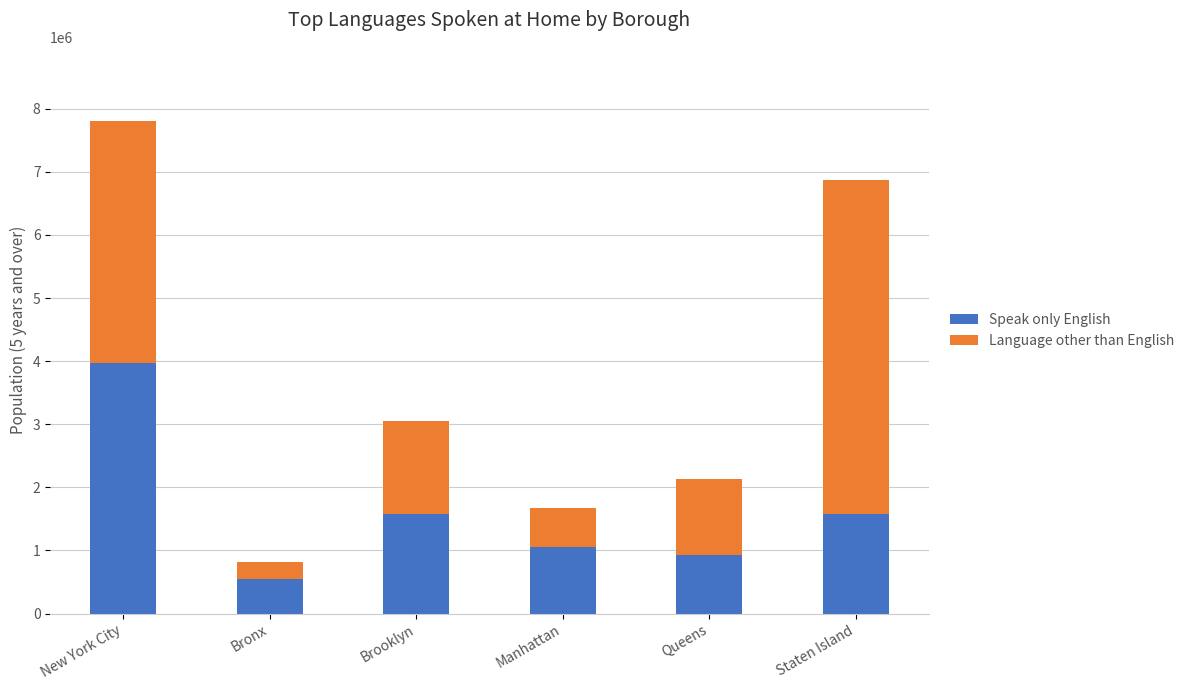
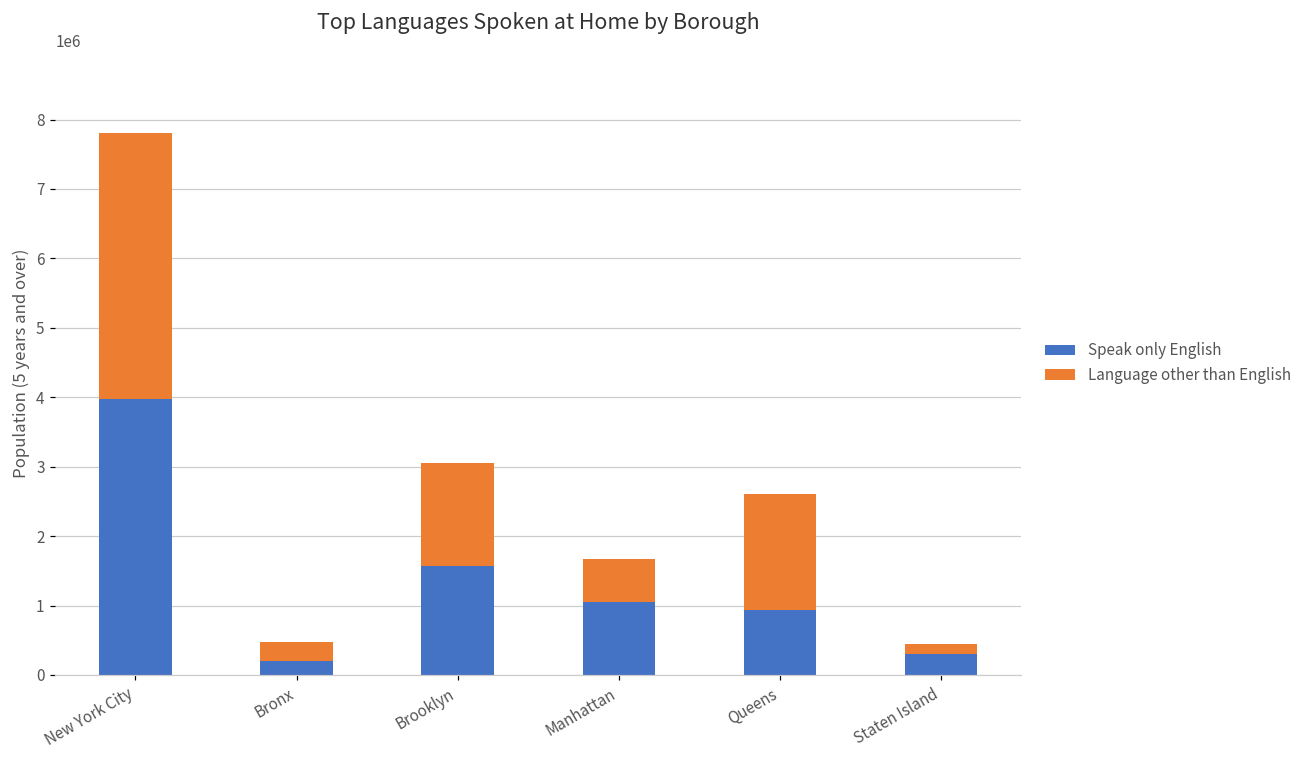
Speak only English, Bronx: 600000 -> 200000
Language other than English, Queens: 1200000 -> 1700000
Speak only English, Staten Island: 1600000 -> 300000
Language other than English, Staten Island: 5300000 -> 100000
